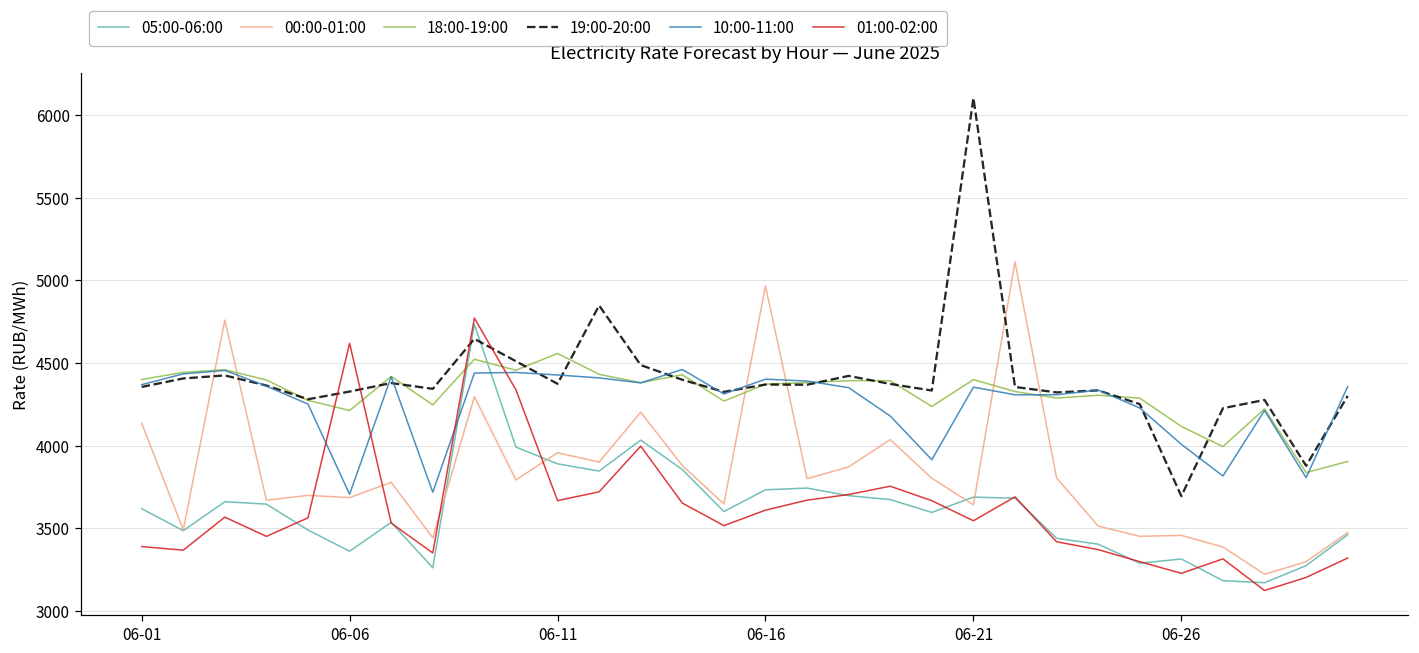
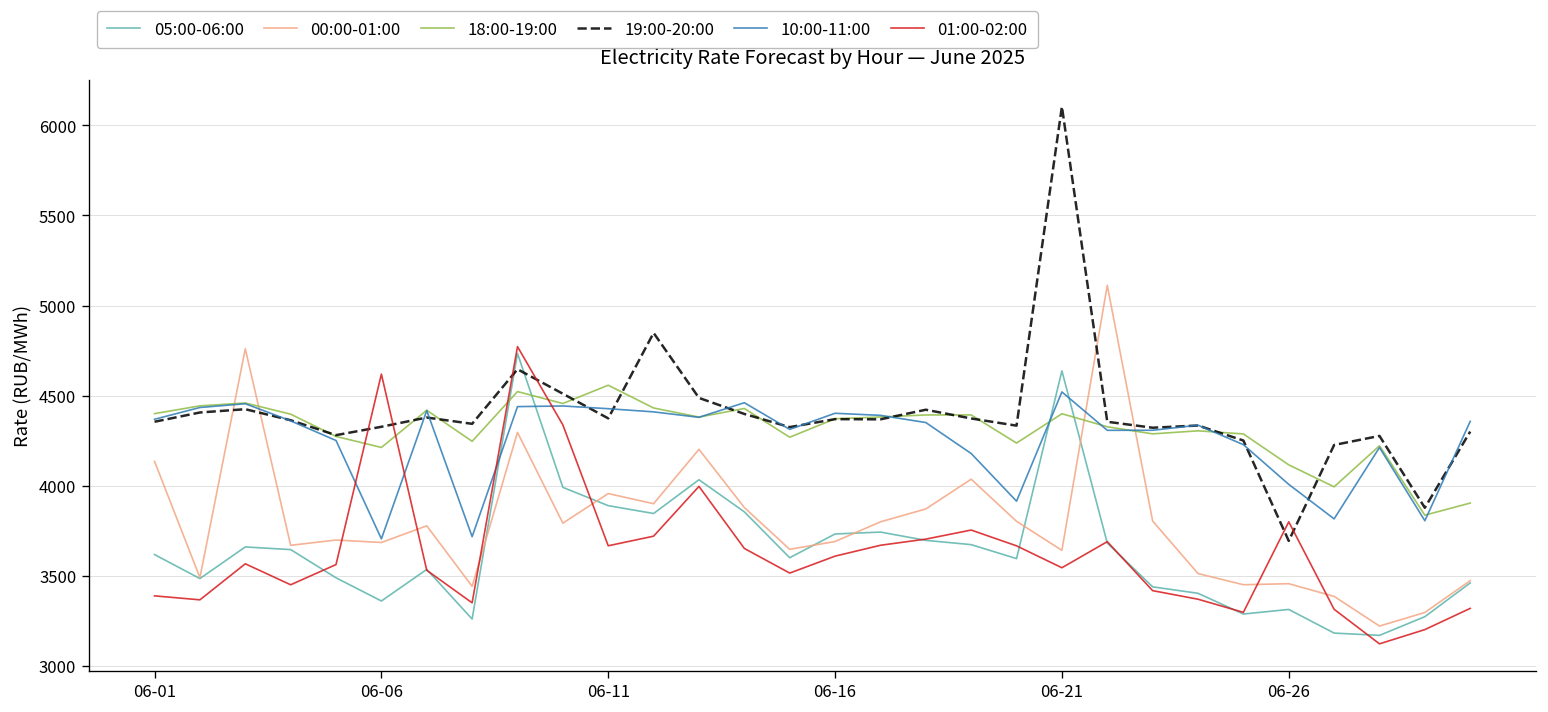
00:00-01:00, 06-16: 4970 -> 3690
05:00-06:00, 06-21: 3690 -> 4640
10:00-11:00, 06-21: 4350 -> 4520
01:00-02:00, 06-26: 3230 -> 3800
